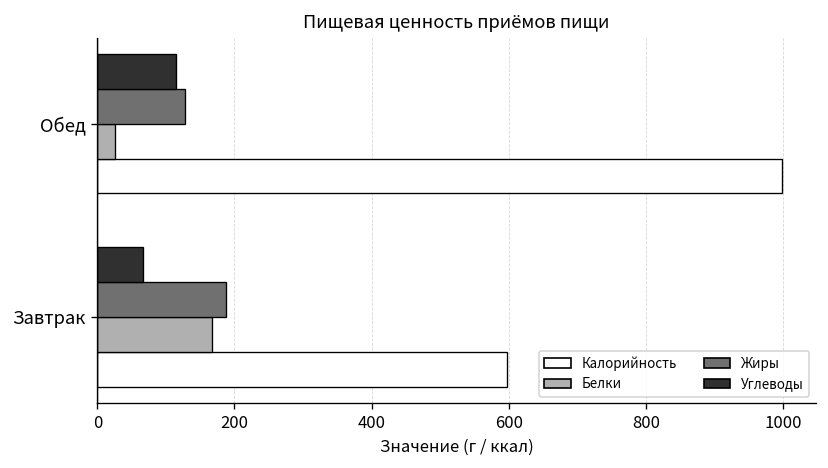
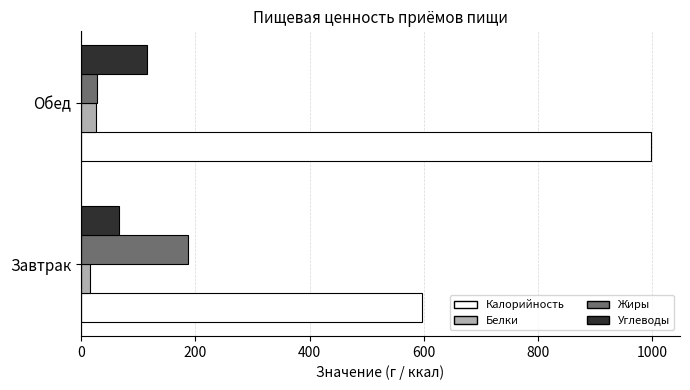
Жиры, Обед: 130 -> 30
Белки, Завтрак: 170 -> 20
